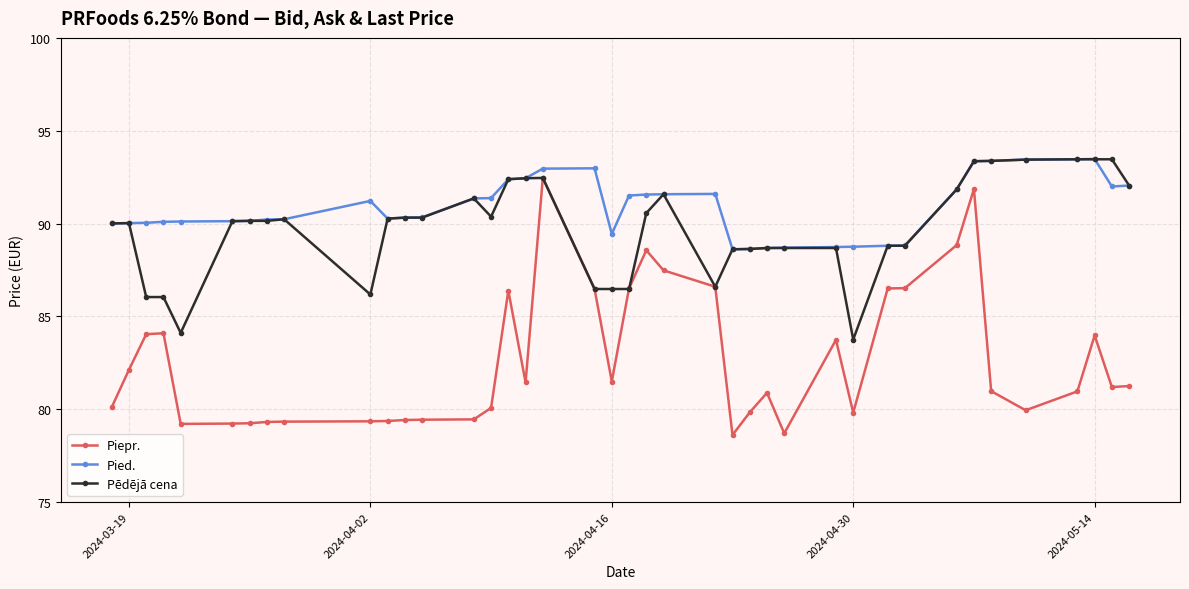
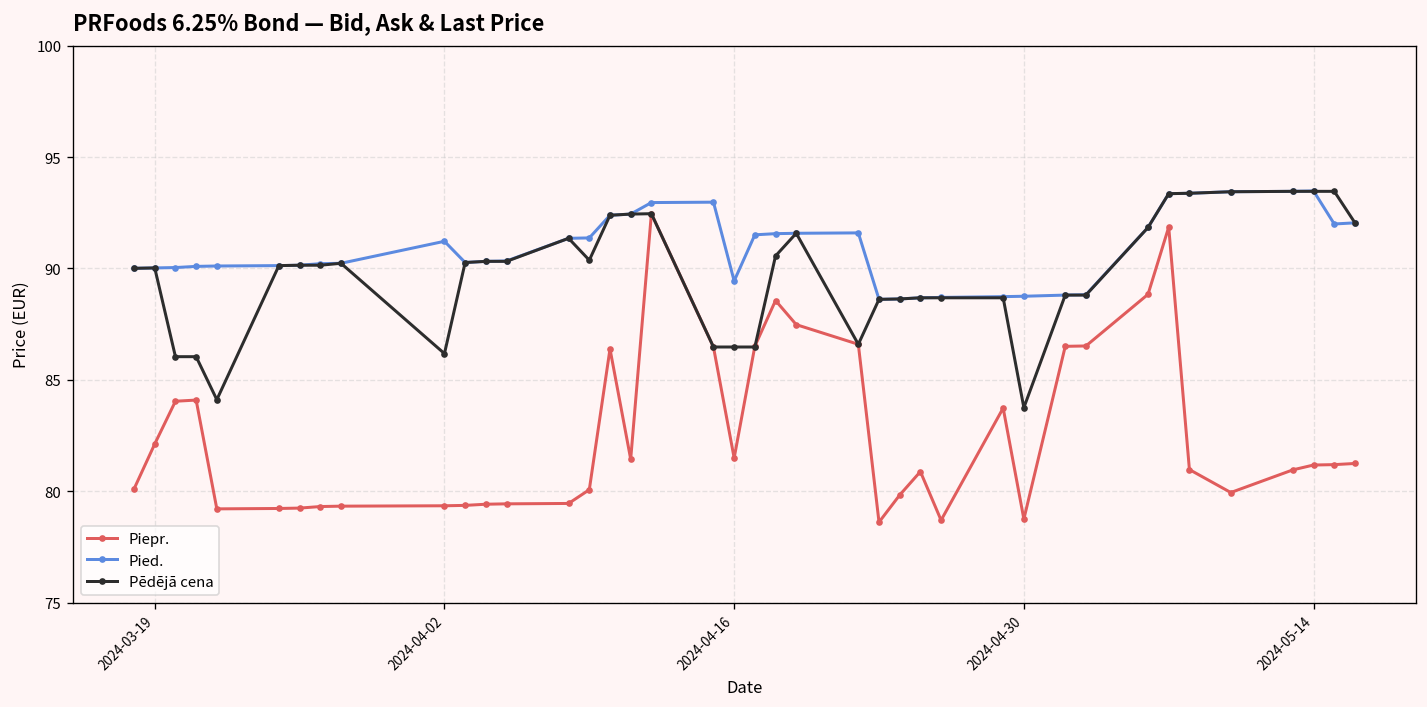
Piepr., 2024-04-30: 79.8 -> 78.8
Piepr., 2024-05-14: 84.0 -> 81.2
